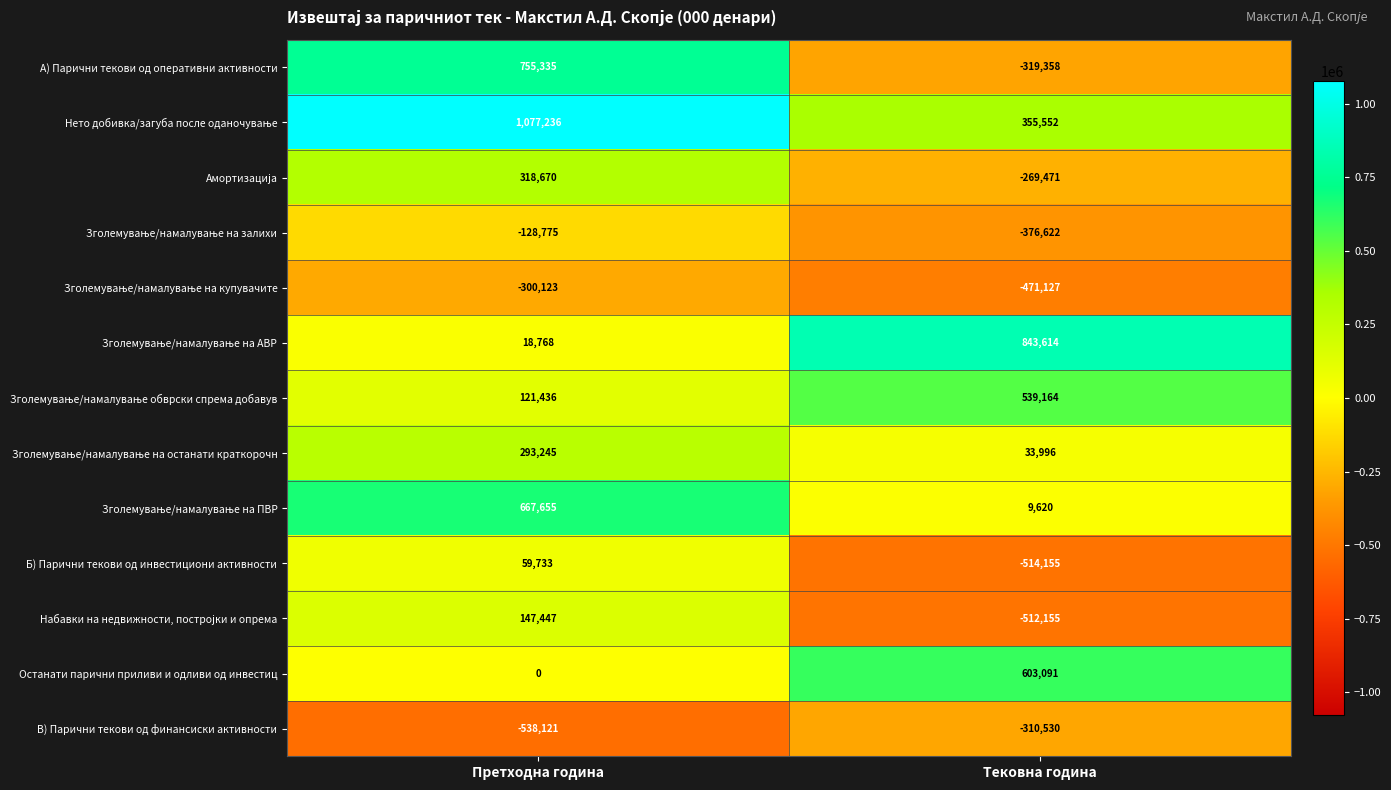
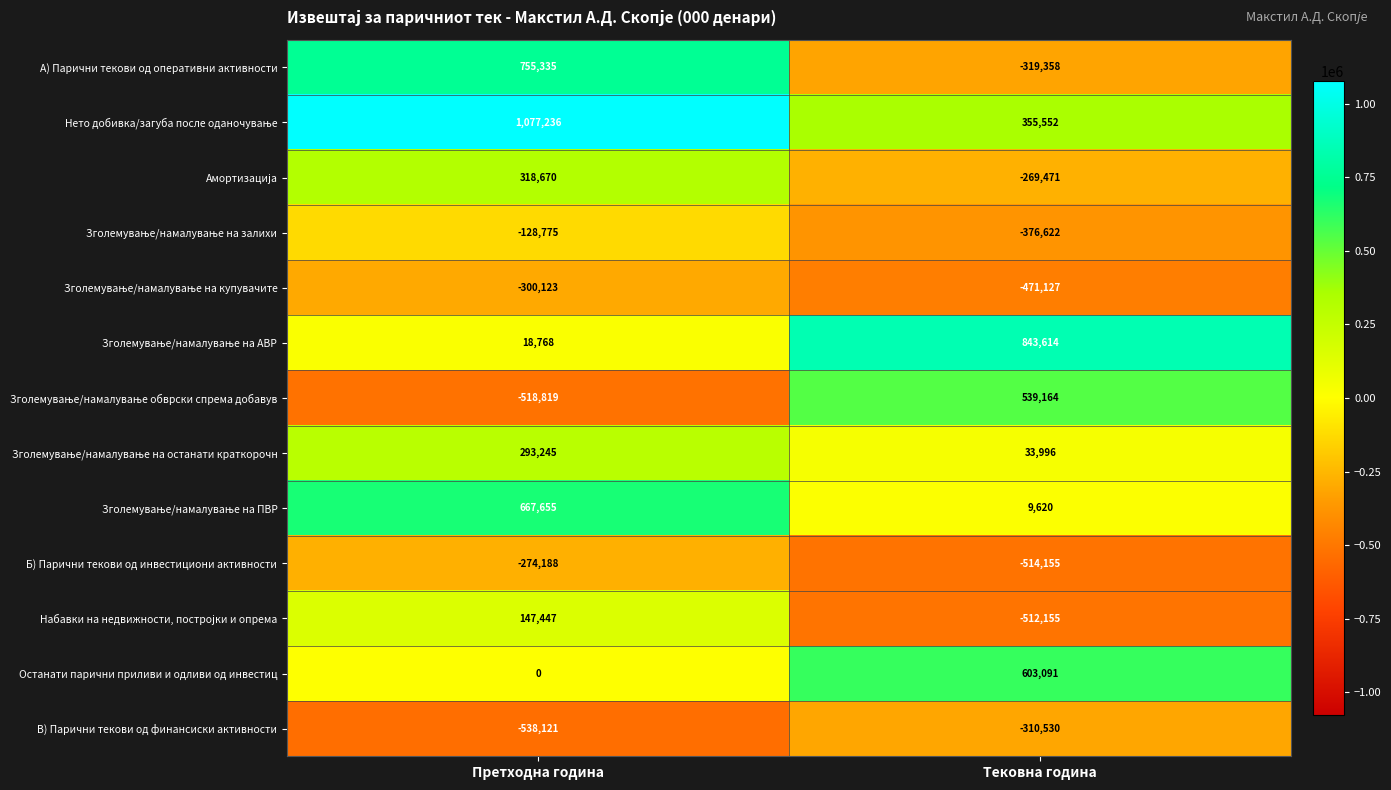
Зголемување/намалување обврски спрема добавув, Претходна година: 121,436 -> -518,819
Б) Парични текови од инвестициони активности, Претходна година: 59,733 -> -274,188
